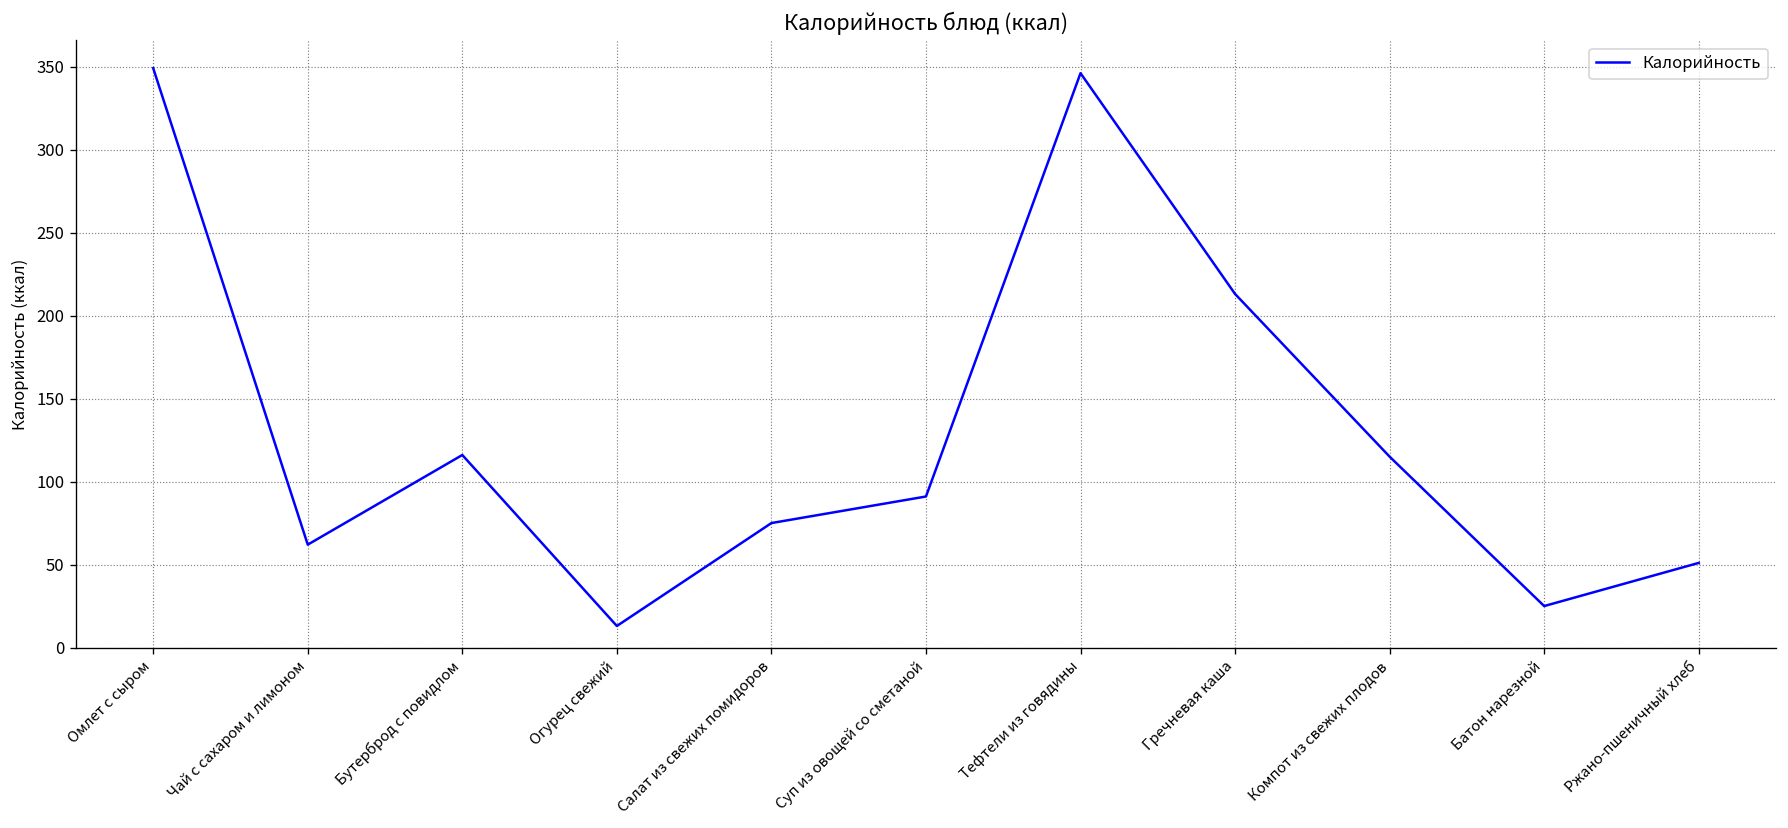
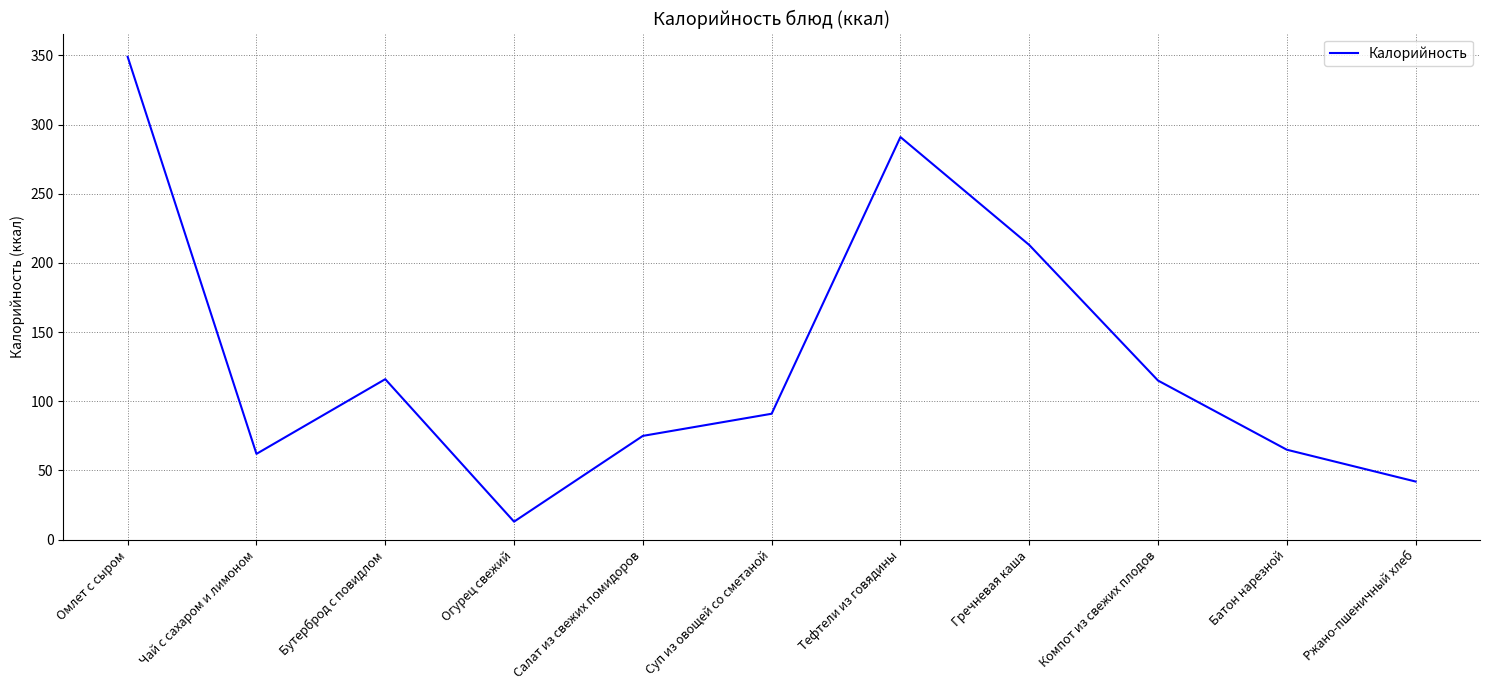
Тефтели из говядины: 346 -> 291
Батон нарезной: 25 -> 65
Ржано-пшеничный хлеб: 51 -> 42
